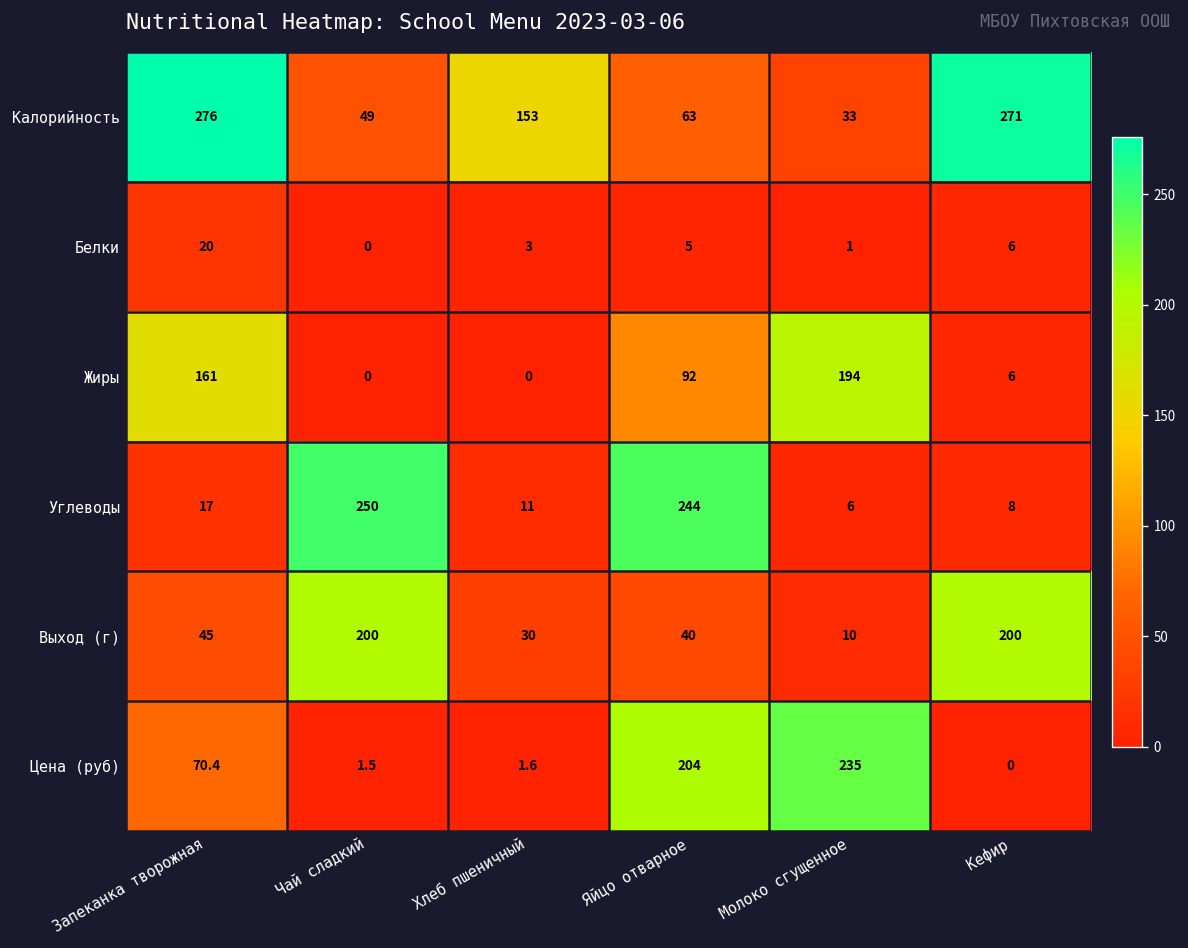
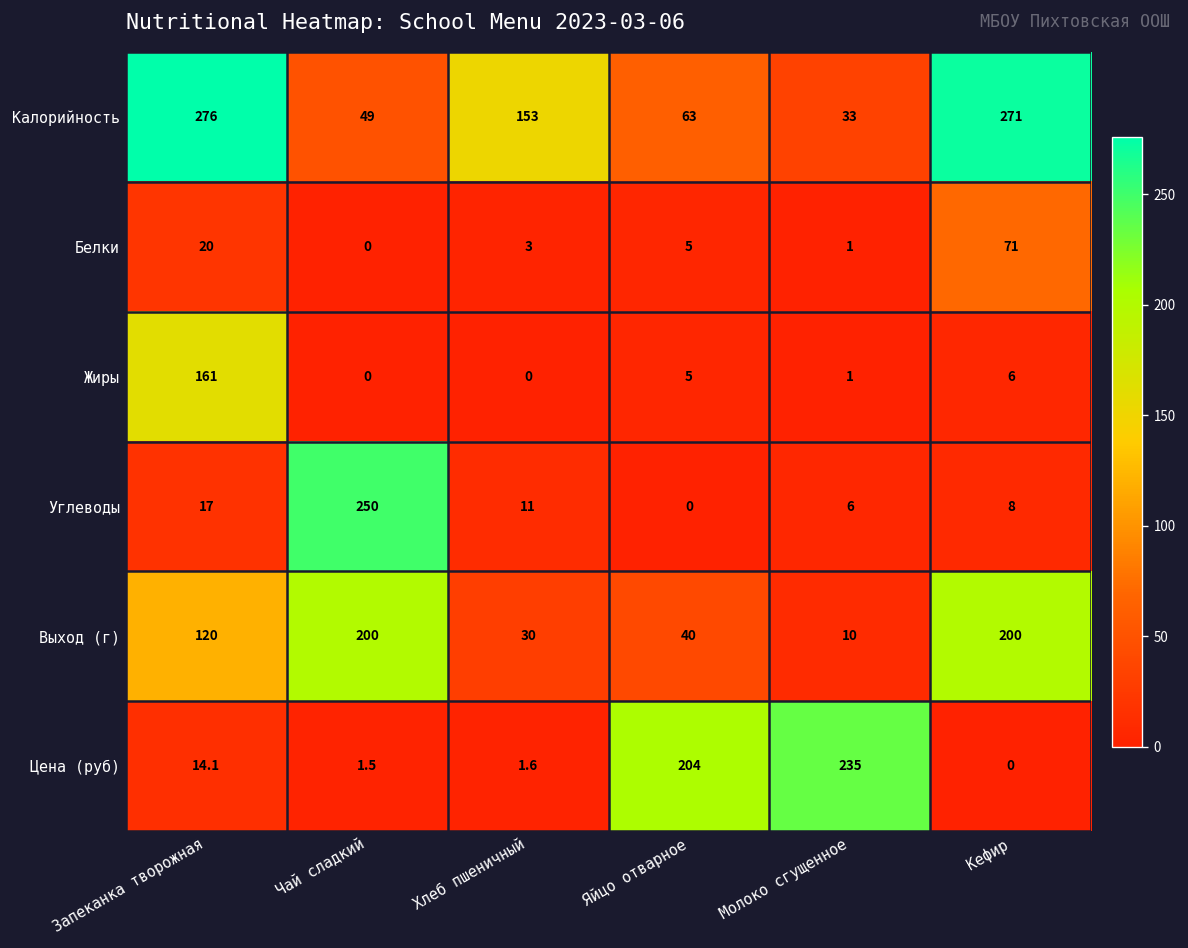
Белки, Кефир: 6 -> 71
Жиры, Яйцо отварное: 92 -> 5
Жиры, Молоко сгущенное: 194 -> 1
Углеводы, Яйцо отварное: 244 -> 0
Выход (г), Запеканка творожная: 45 -> 120
Цена (руб), Запеканка творожная: 70.4 -> 14.1
